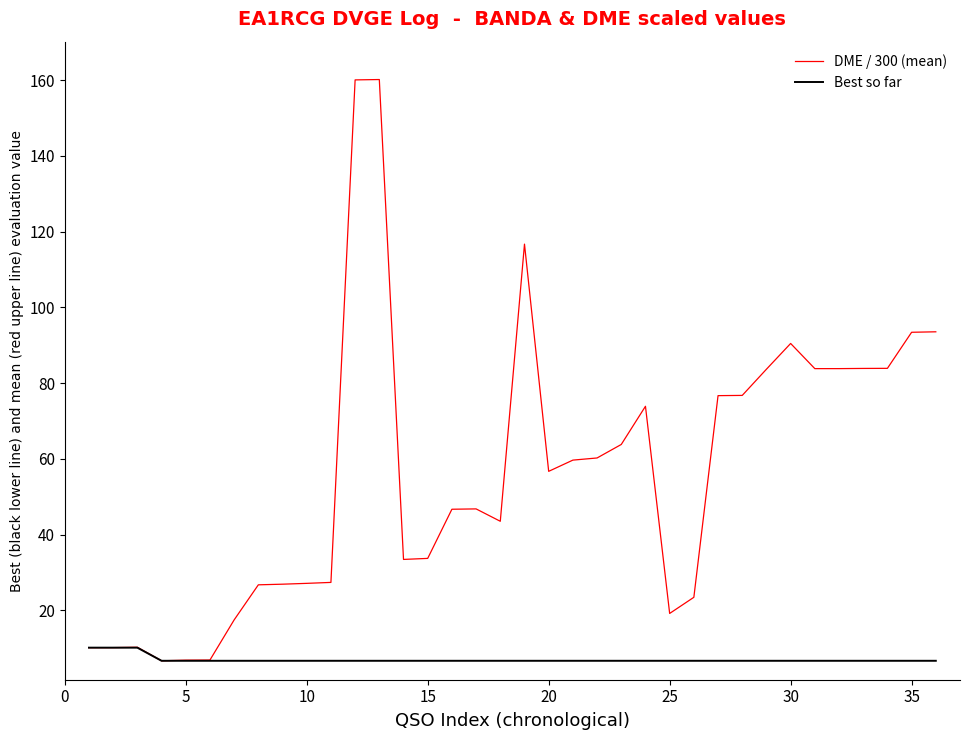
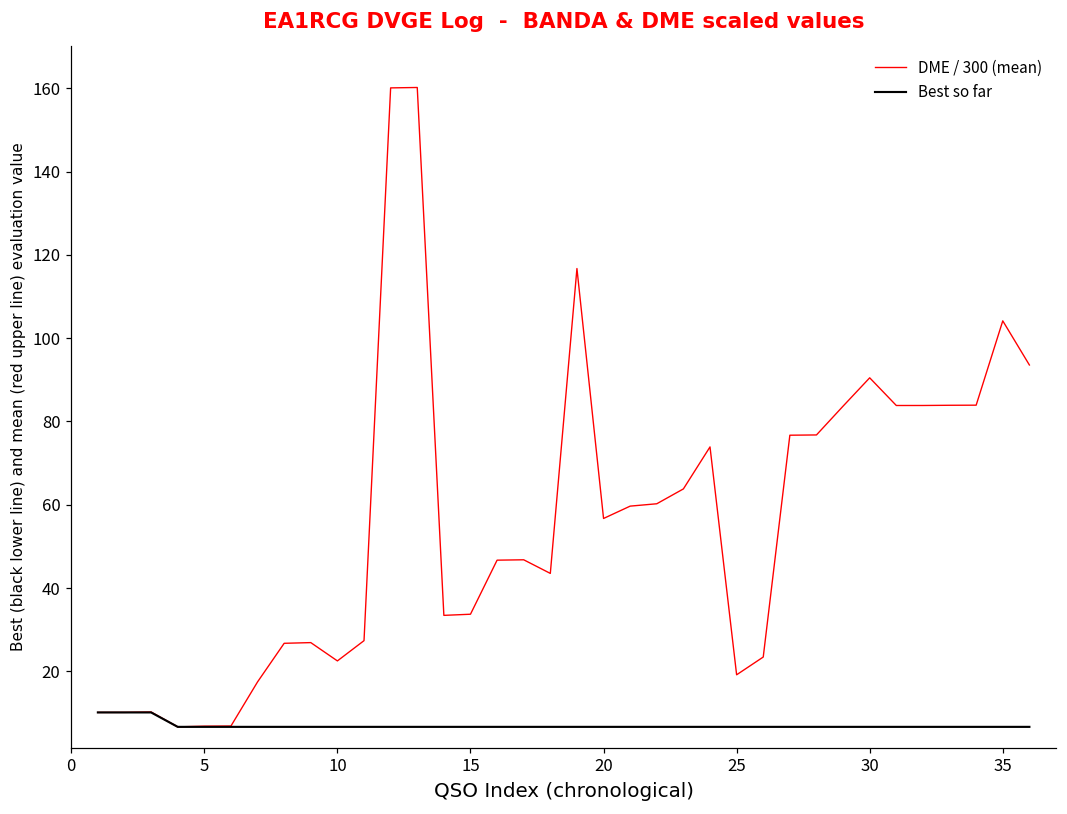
DME / 300 (mean), 10: 27 -> 23
DME / 300 (mean), 35: 93 -> 104
